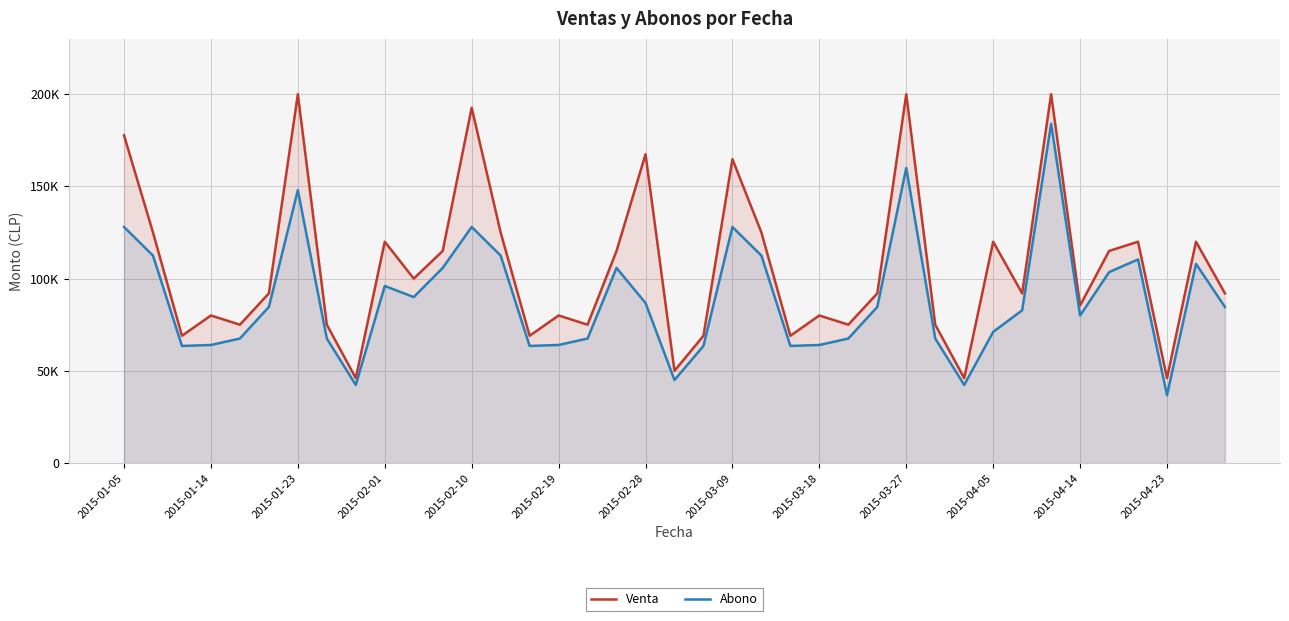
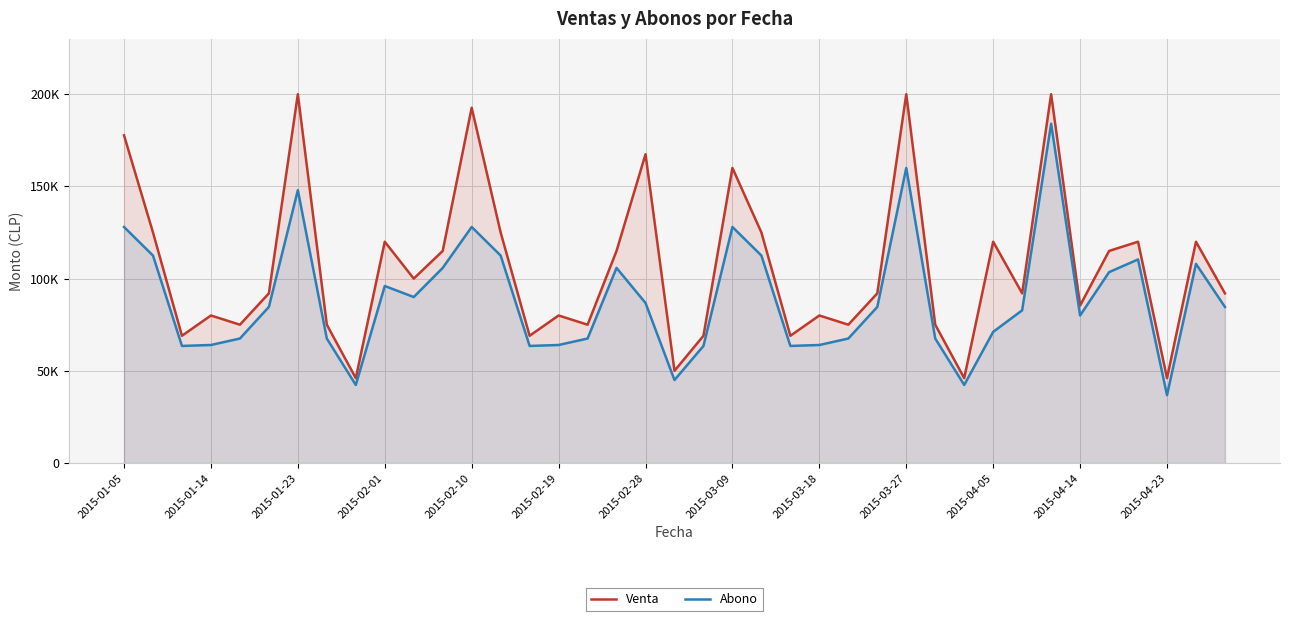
Venta, 2015-03-09: 165000 -> 160000
